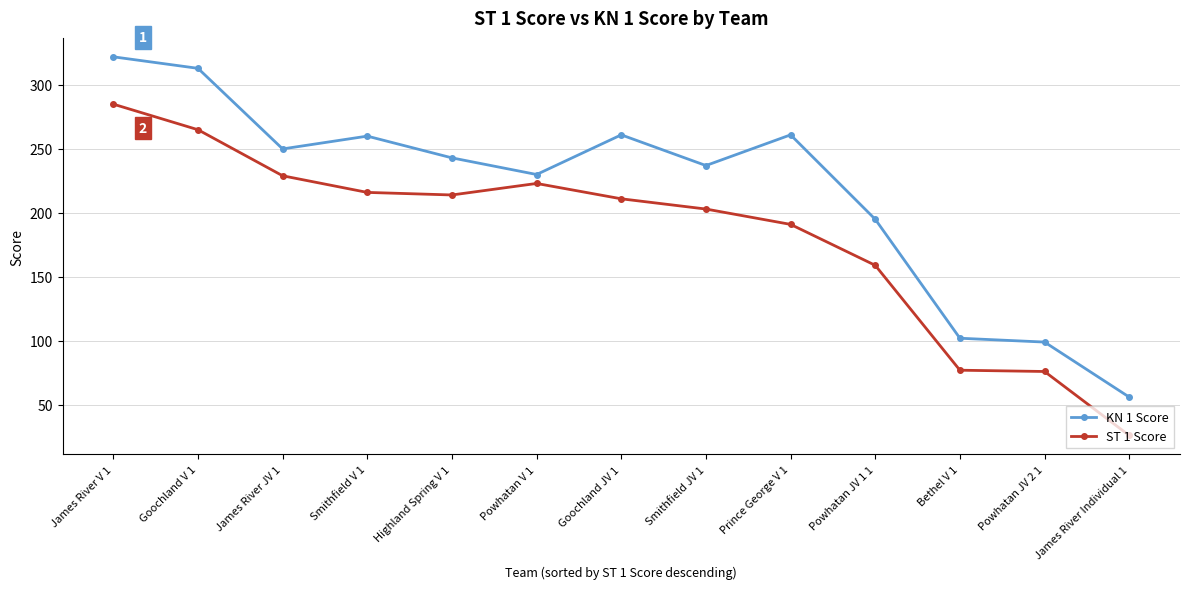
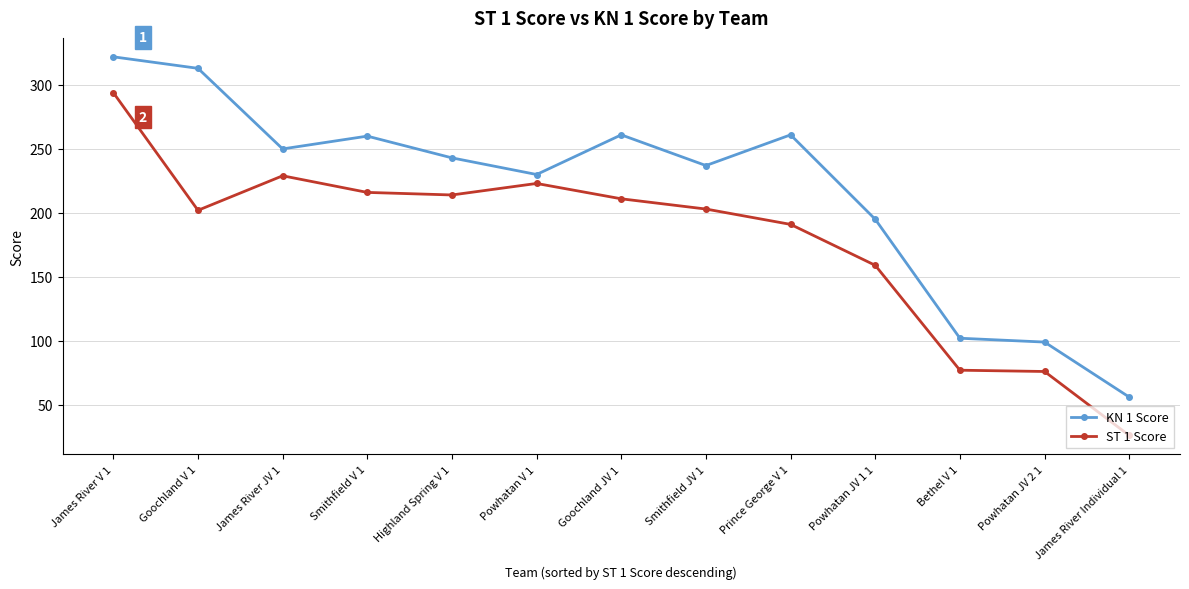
ST 1 Score, James River V 1: 285 -> 294
ST 1 Score, Goochland V 1: 265 -> 202
